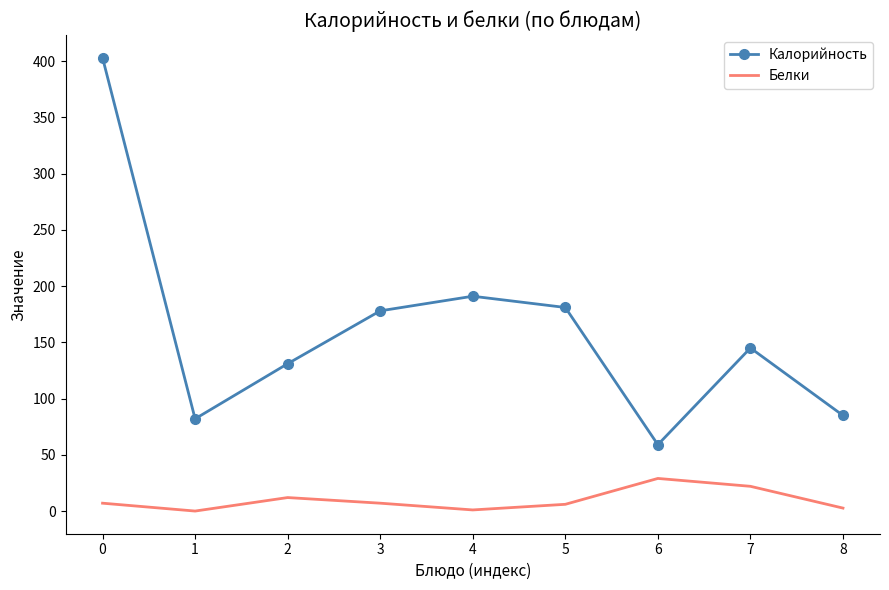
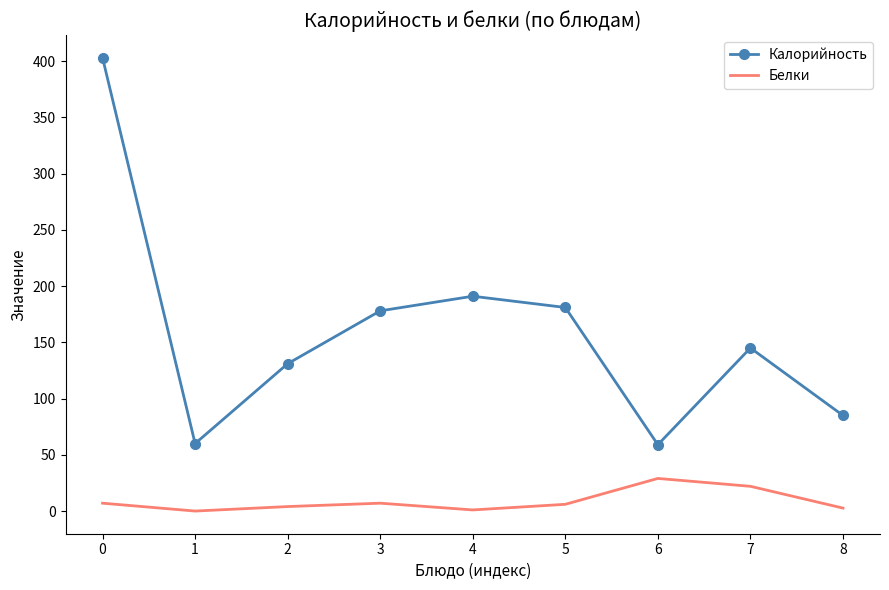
Калорийность, 1: 82 -> 60
Белки, 2: 12 -> 4
